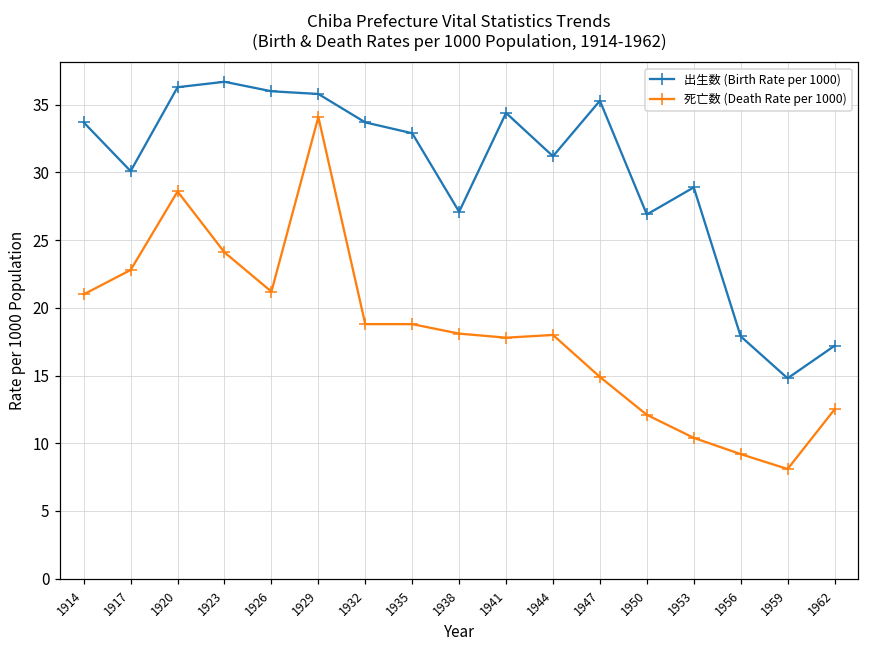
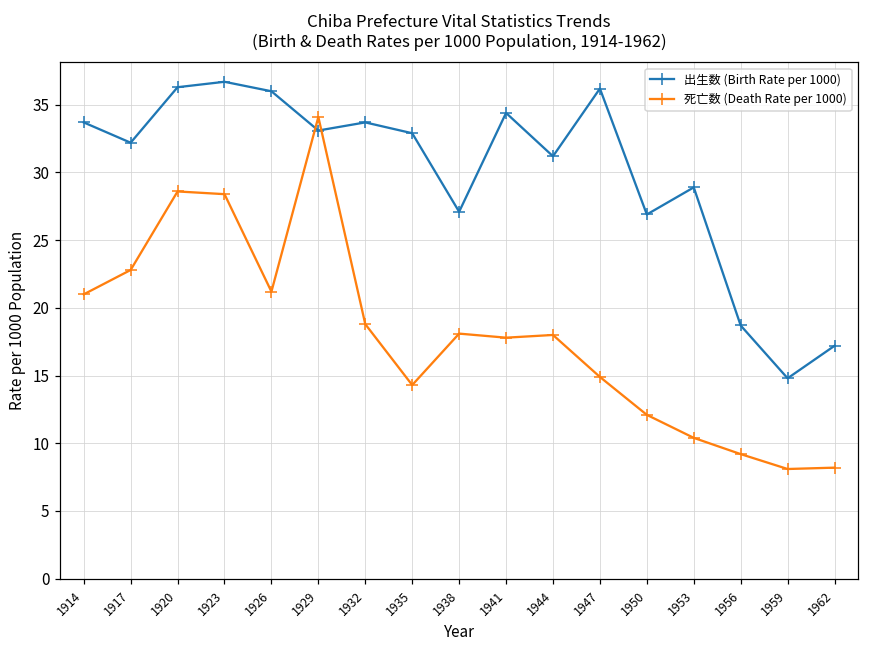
出生数 (Birth Rate per 1000), 1917: 30.1 -> 32.2
死亡数 (Death Rate per 1000), 1923: 24.1 -> 28.4
出生数 (Birth Rate per 1000), 1929: 35.8 -> 33.1
死亡数 (Death Rate per 1000), 1935: 18.8 -> 14.3
出生数 (Birth Rate per 1000), 1947: 35.3 -> 36.2
出生数 (Birth Rate per 1000), 1956: 17.9 -> 18.7
死亡数 (Death Rate per 1000), 1962: 12.5 -> 8.2
